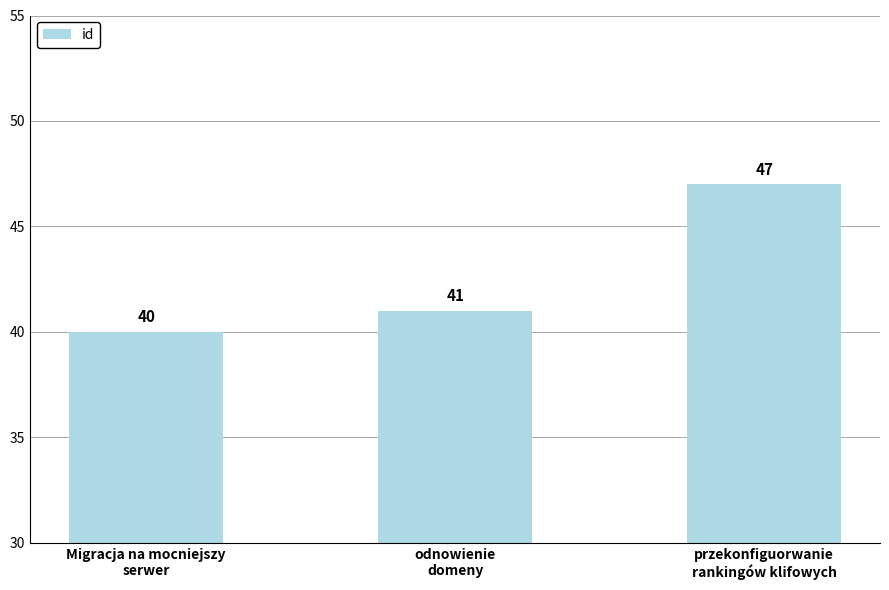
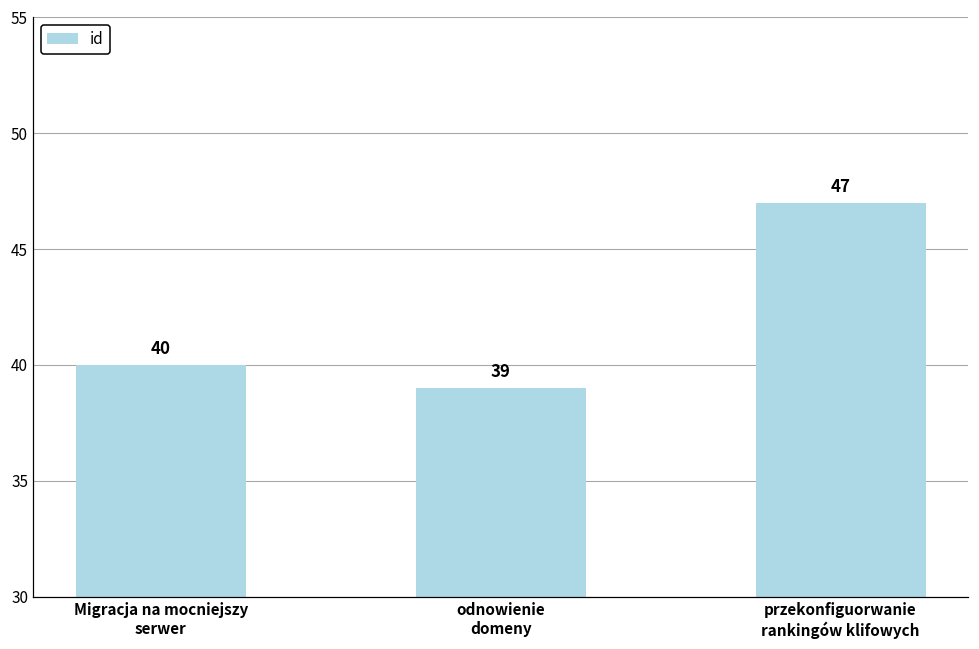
odnowienie domeny: 41 -> 39
